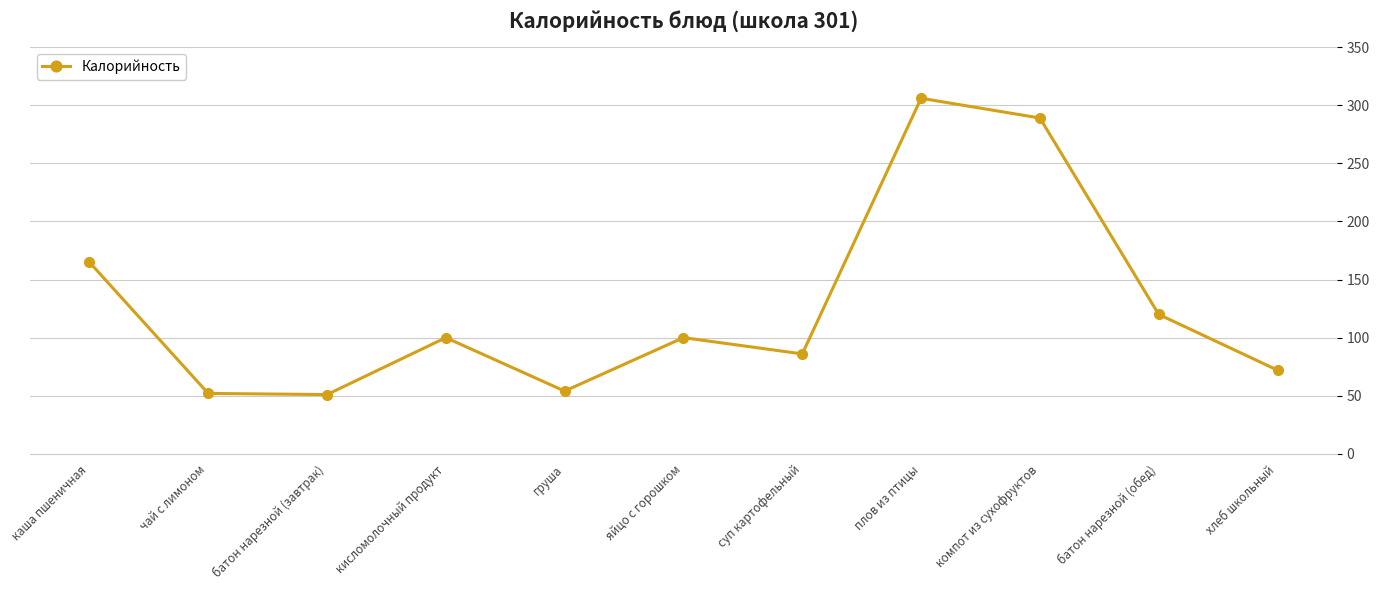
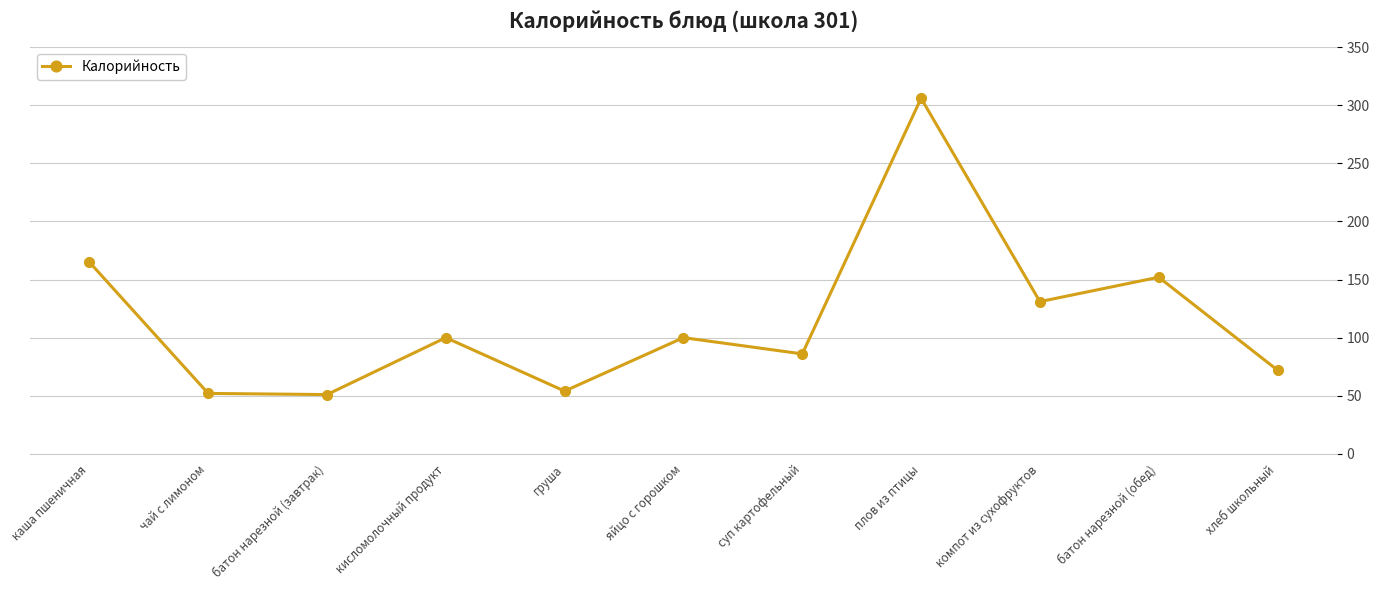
компот из сухофруктов: 289 -> 131
батон нарезной (обед): 120 -> 152
